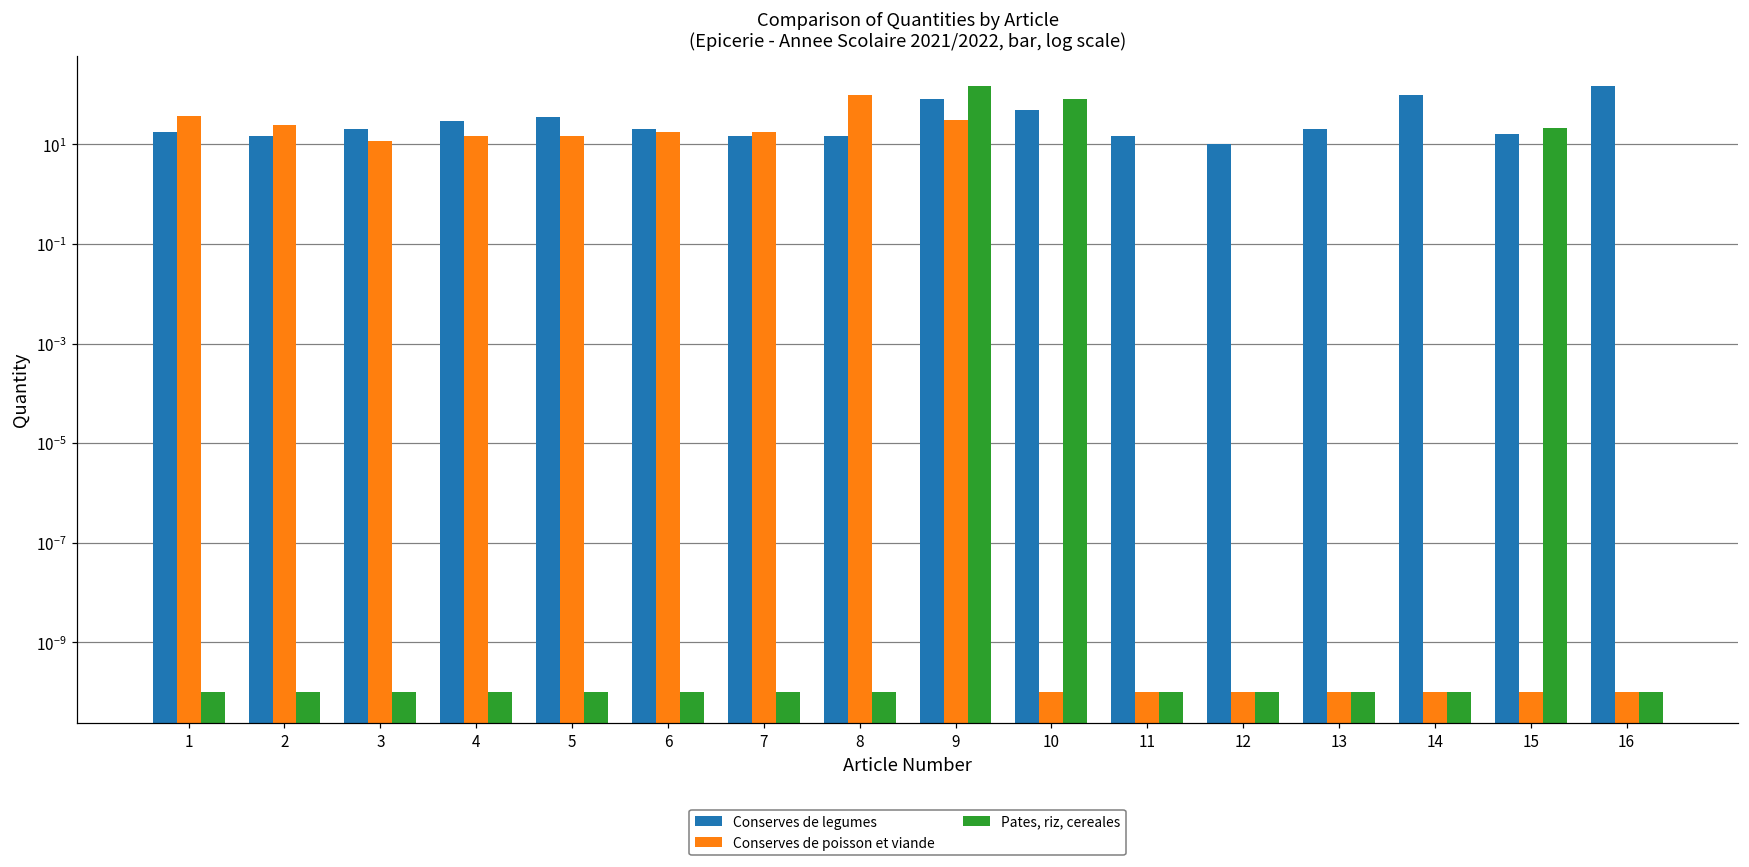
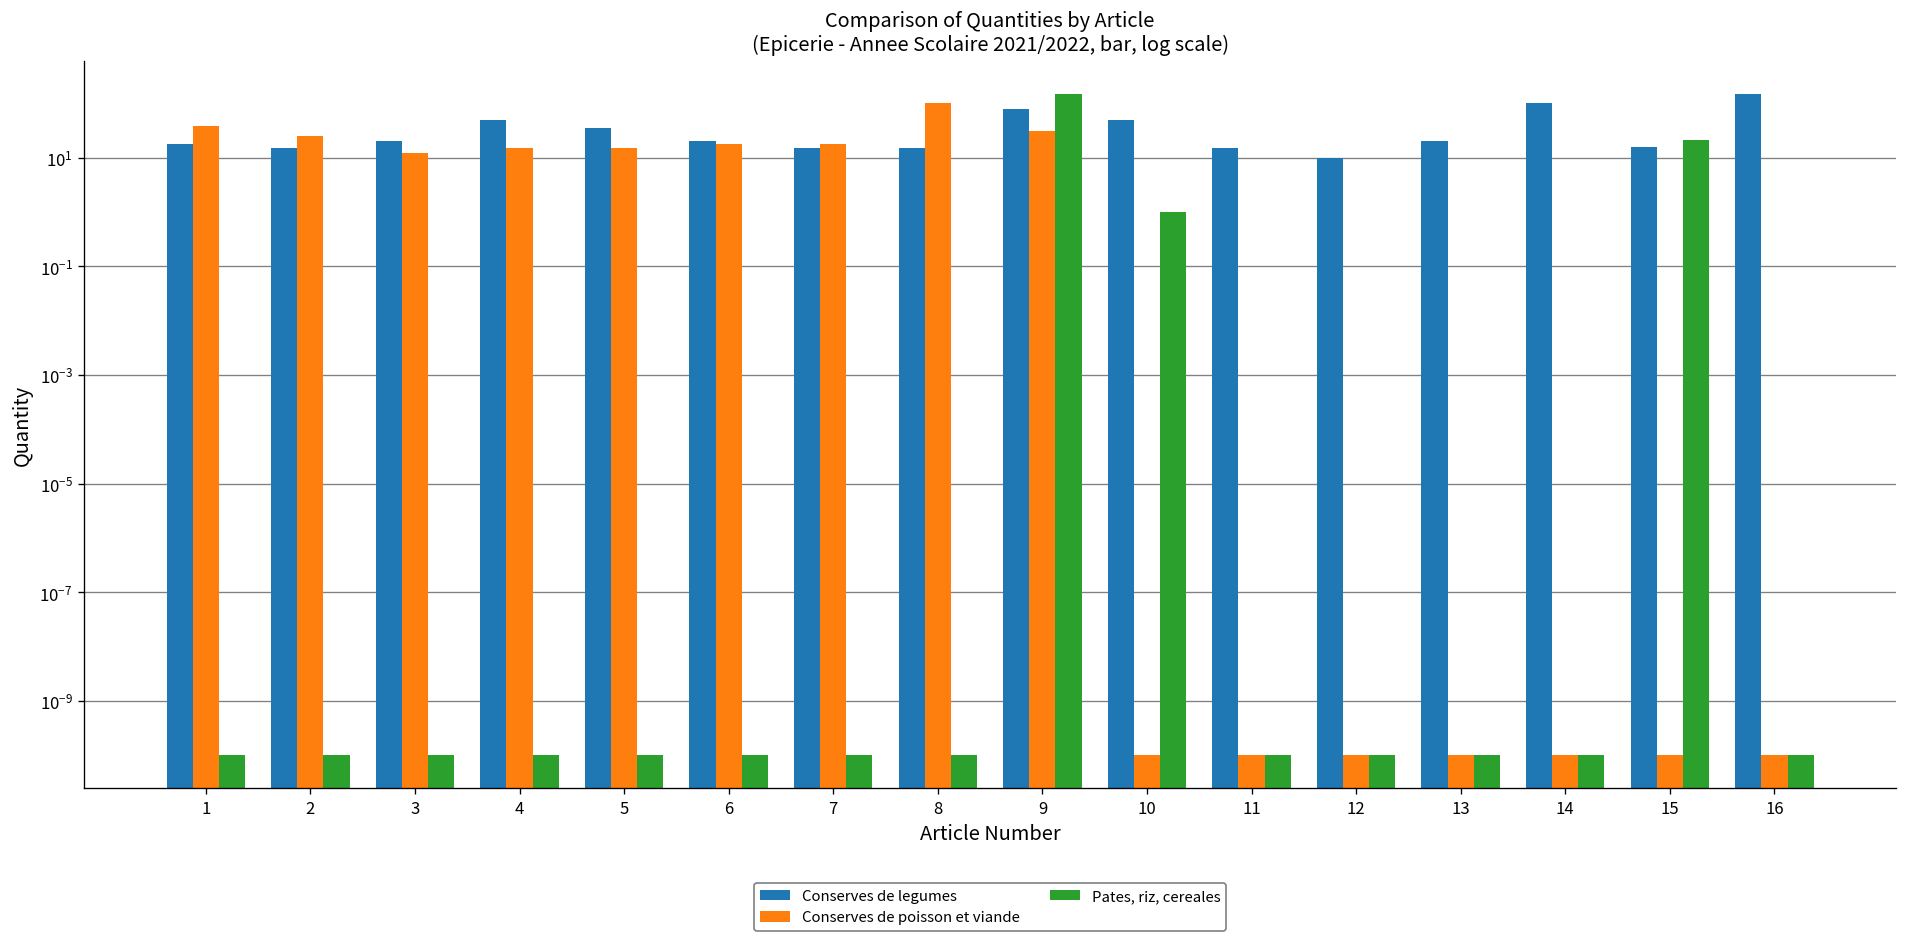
Conserves de legumes, 4: 30 -> 50
Pates, riz, cereales, 10: 80 -> 1
